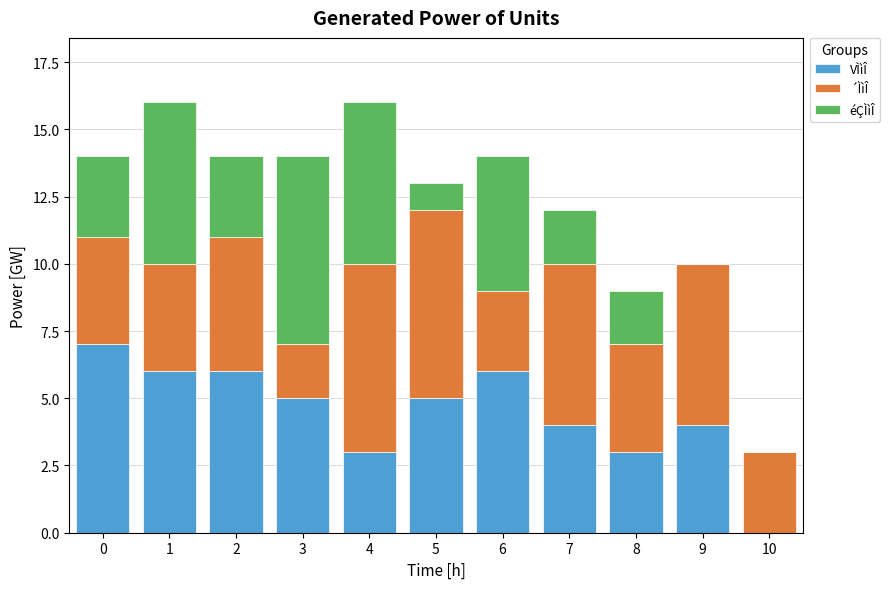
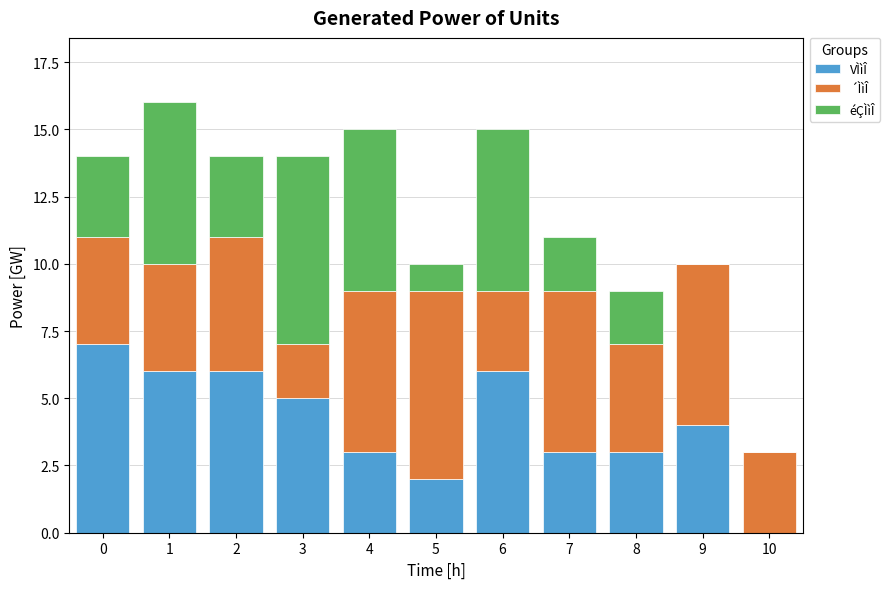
´ÌìÎ, 4: 7 -> 6
VÌìÎ, 5: 5 -> 2
éÇÌìÎ, 6: 5 -> 6
VÌìÎ, 7: 4 -> 3
